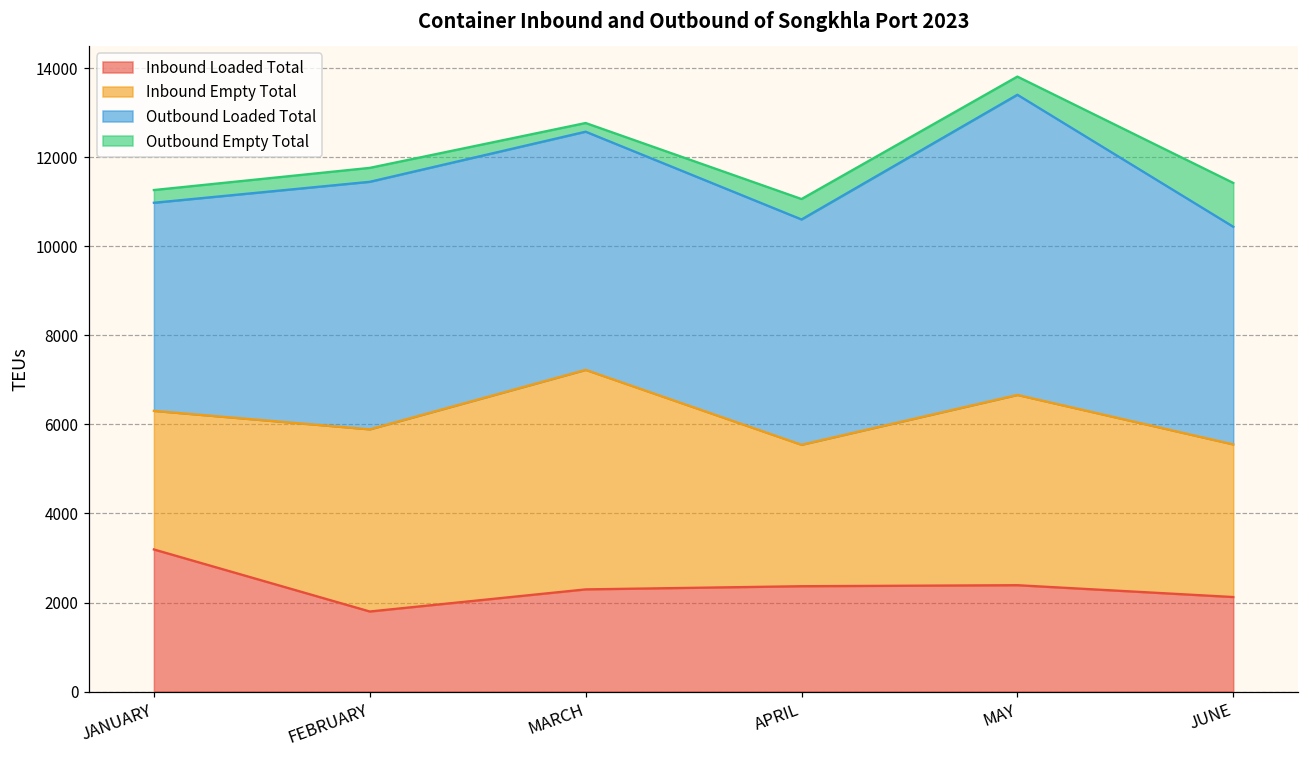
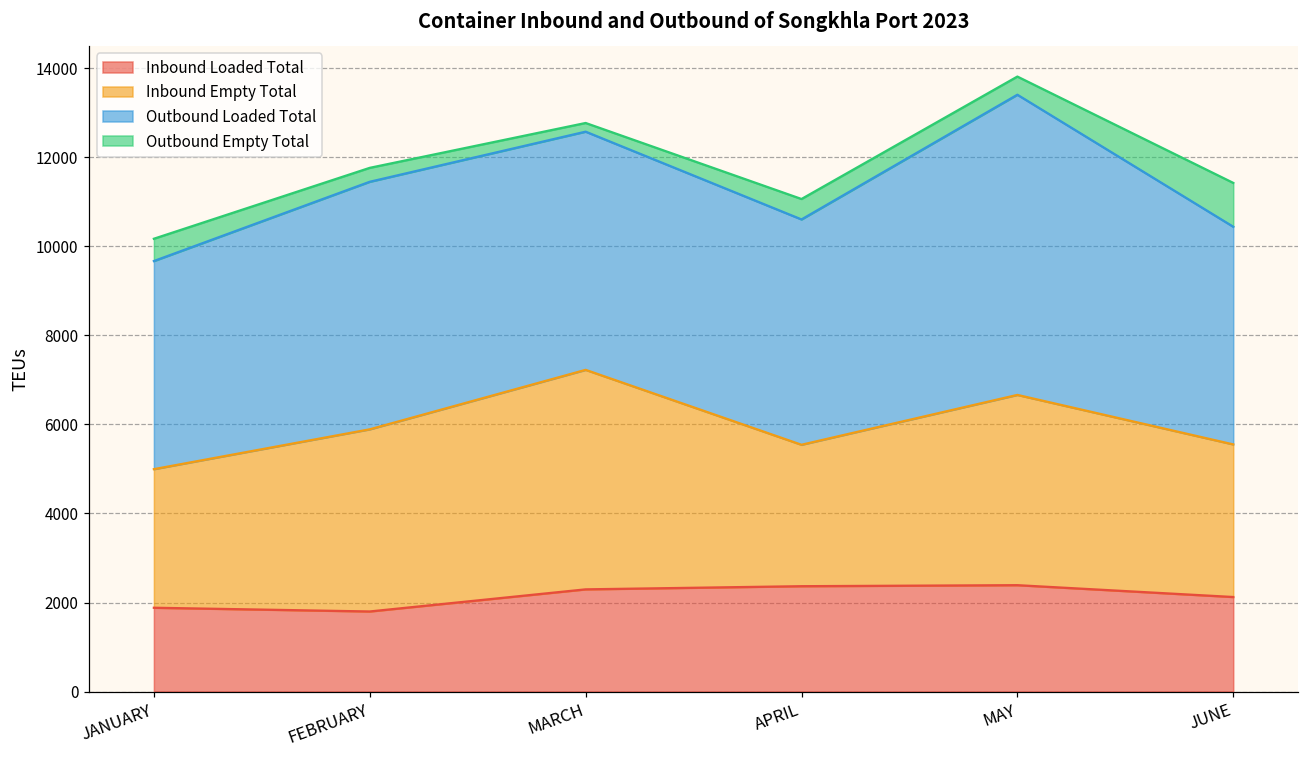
Inbound Loaded Total, JANUARY: 3200 -> 1900
Outbound Empty Total, JANUARY: 300 -> 500
